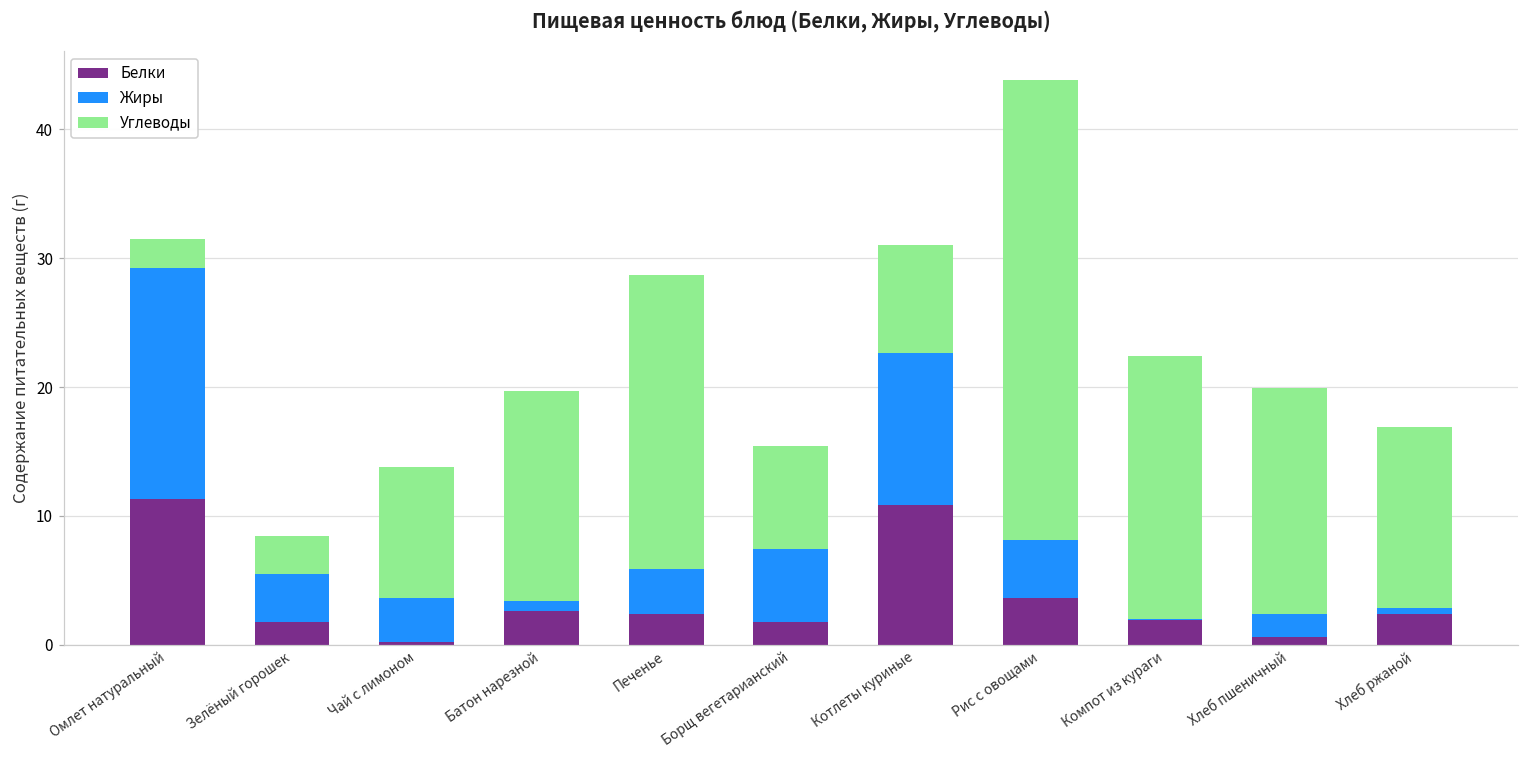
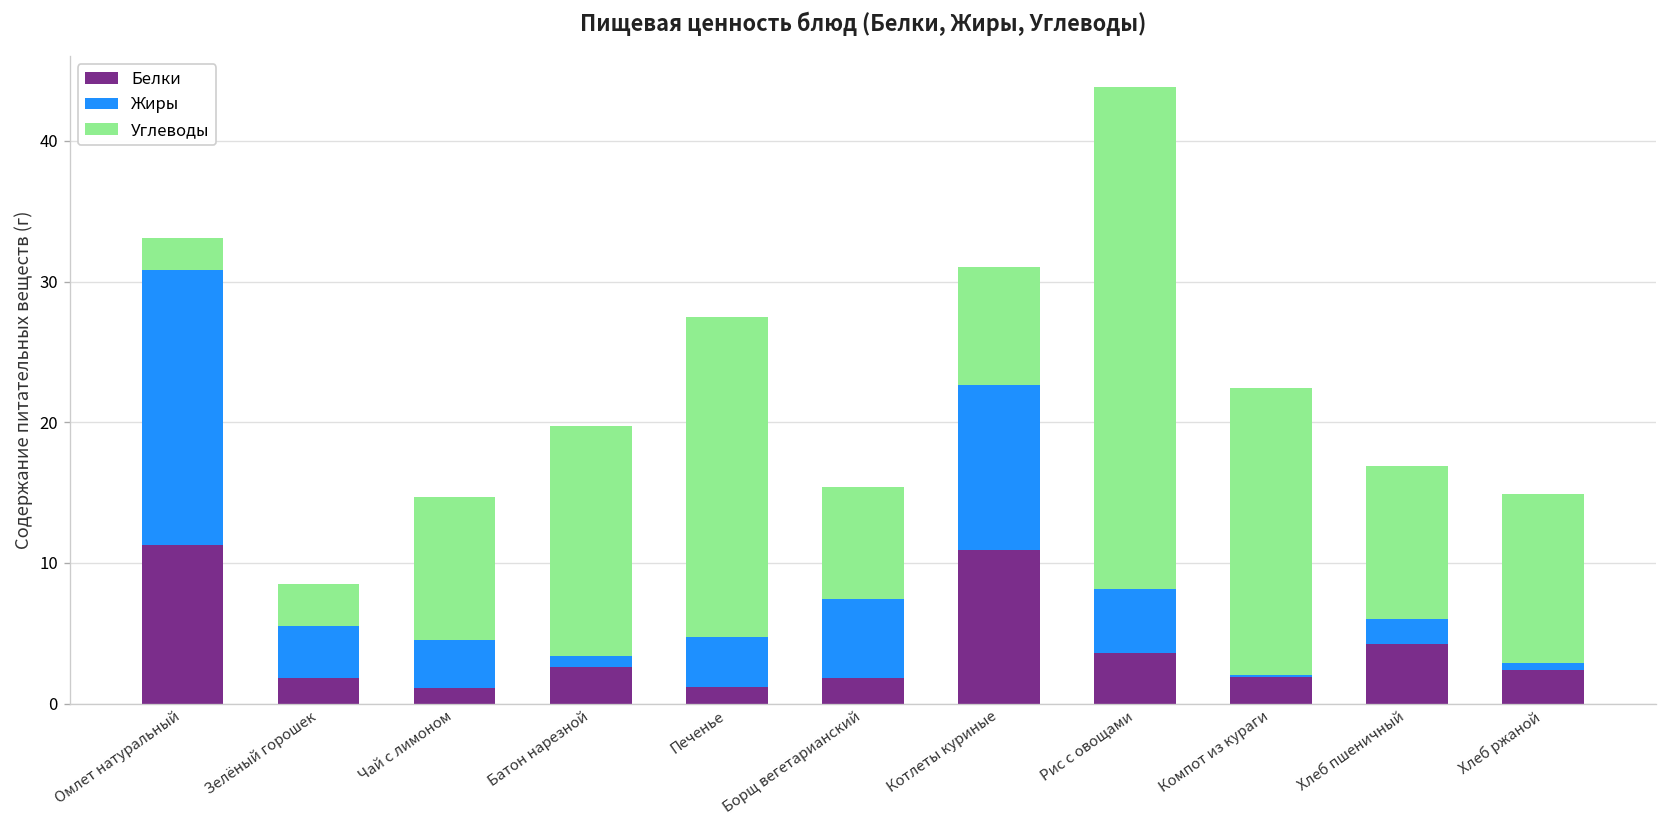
Жиры, Омлет натуральный: 17.9 -> 19.5
Белки, Чай с лимоном: 0.2 -> 1.1
Белки, Печенье: 2.4 -> 1.2
Белки, Хлеб пшеничный: 0.6 -> 4.2
Углеводы, Хлеб пшеничный: 17.5 -> 10.9
Углеводы, Хлеб ржаной: 14 -> 12
